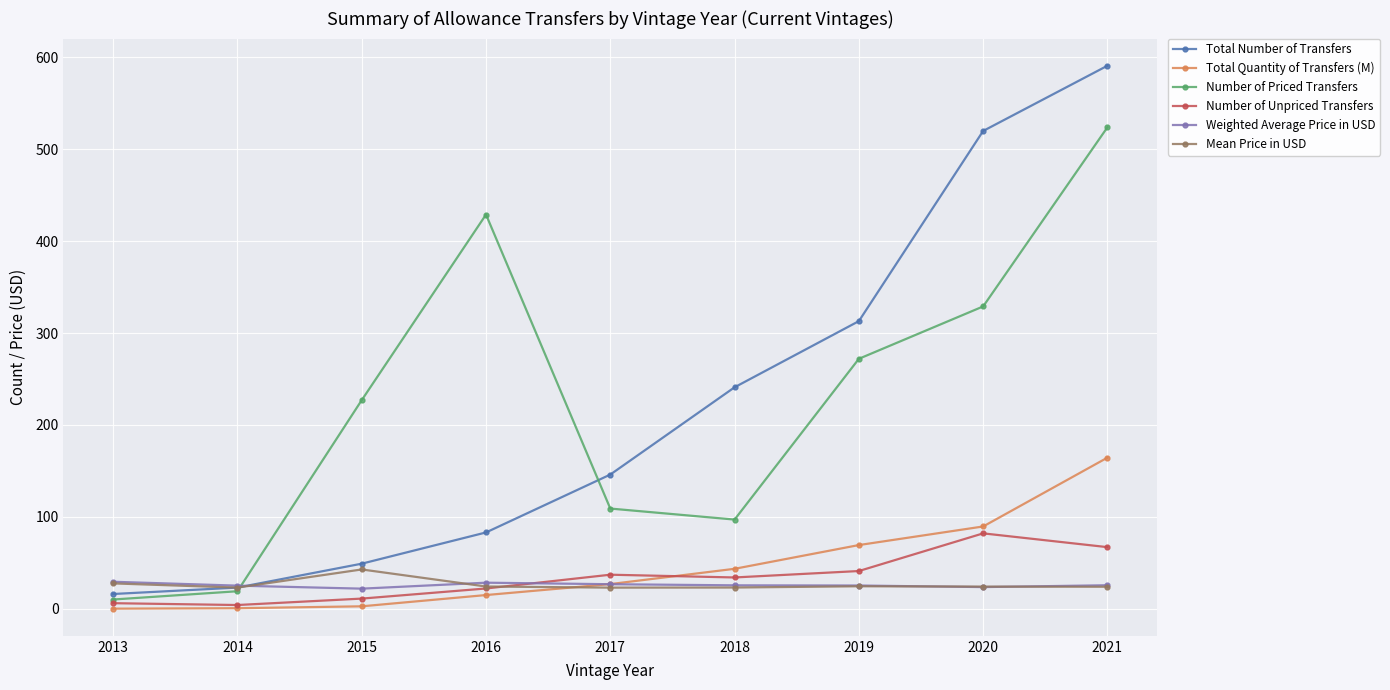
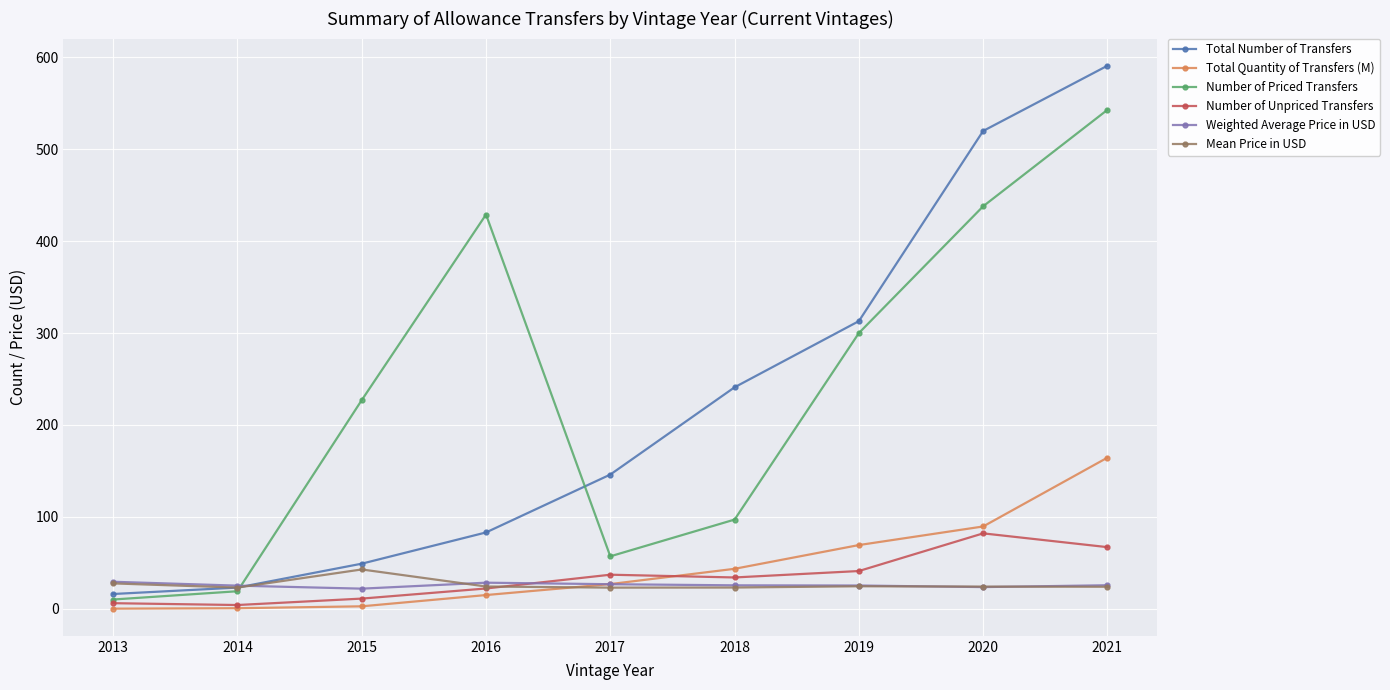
Number of Priced Transfers, 2017: 110 -> 60
Number of Priced Transfers, 2019: 270 -> 300
Number of Priced Transfers, 2020: 330 -> 440
Number of Priced Transfers, 2021: 520 -> 540
